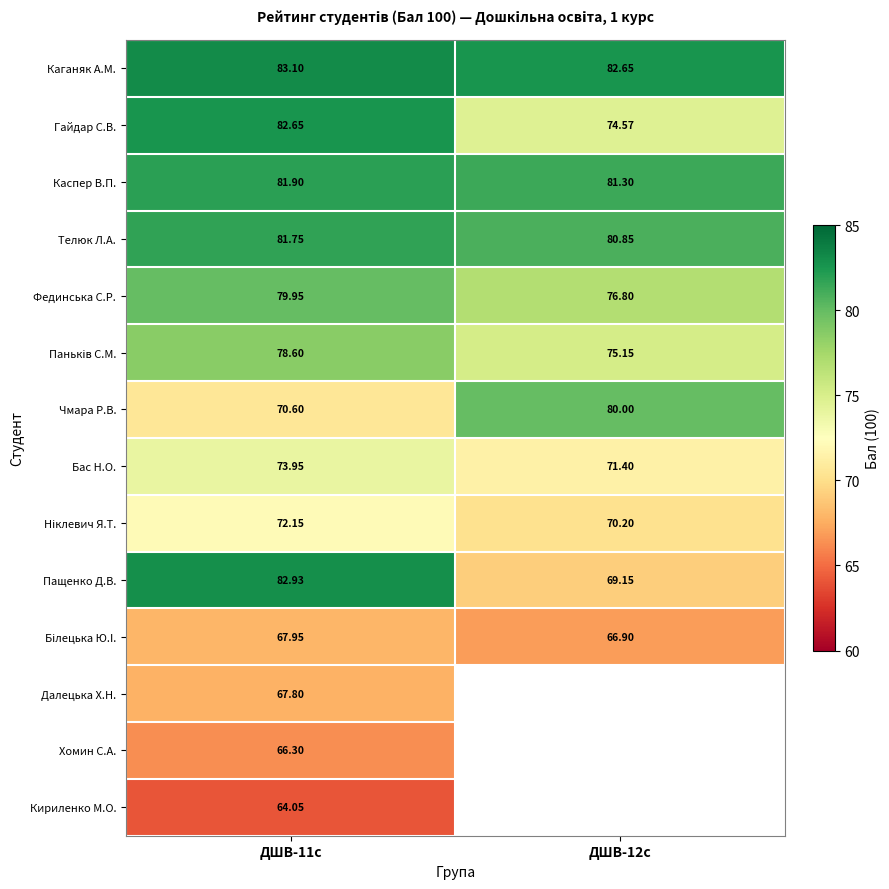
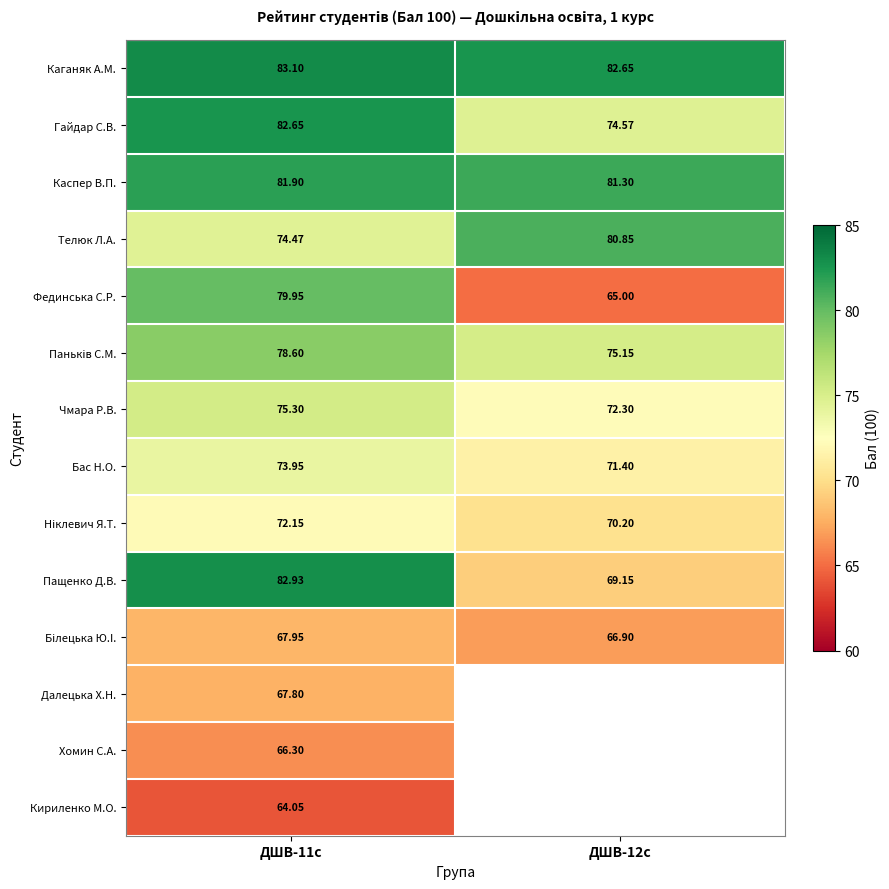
Телюк Л.А., ДШВ-11с: 81.75 -> 74.47
Фединська С.Р., ДШВ-12с: 76.80 -> 65.00
Чмара Р.В., ДШВ-11с: 70.60 -> 75.30
Чмара Р.В., ДШВ-12с: 80.00 -> 72.30
